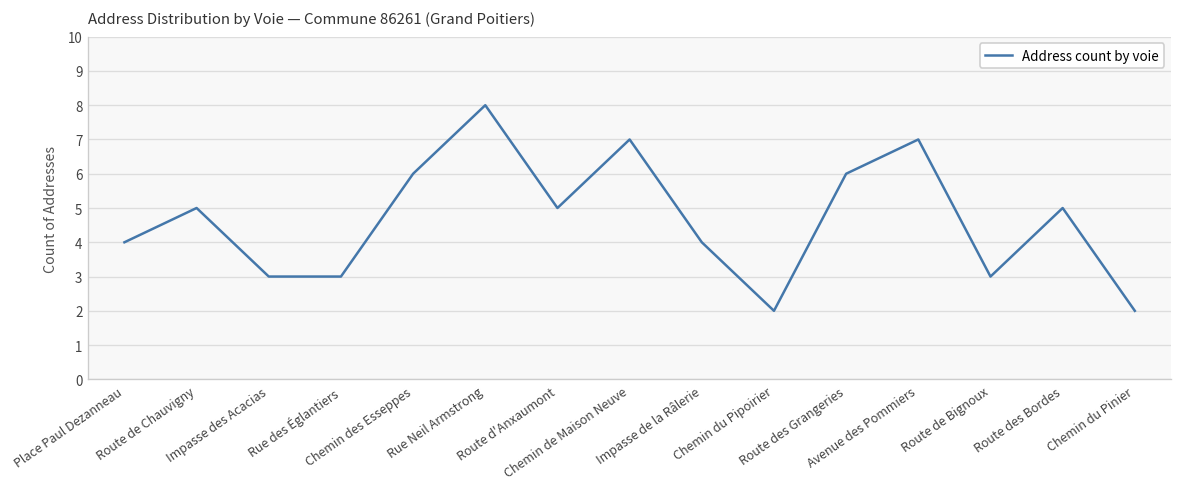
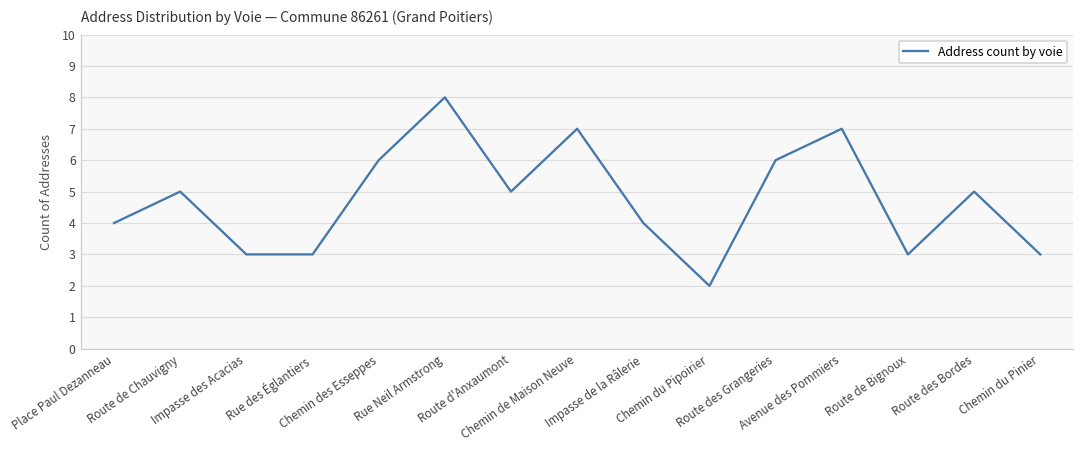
Chemin du Pinier: 2 -> 3
